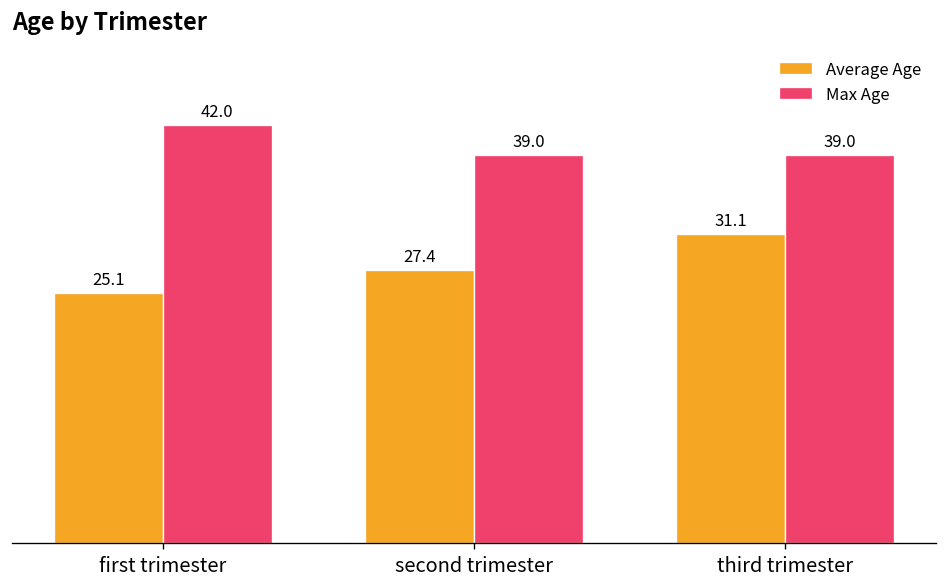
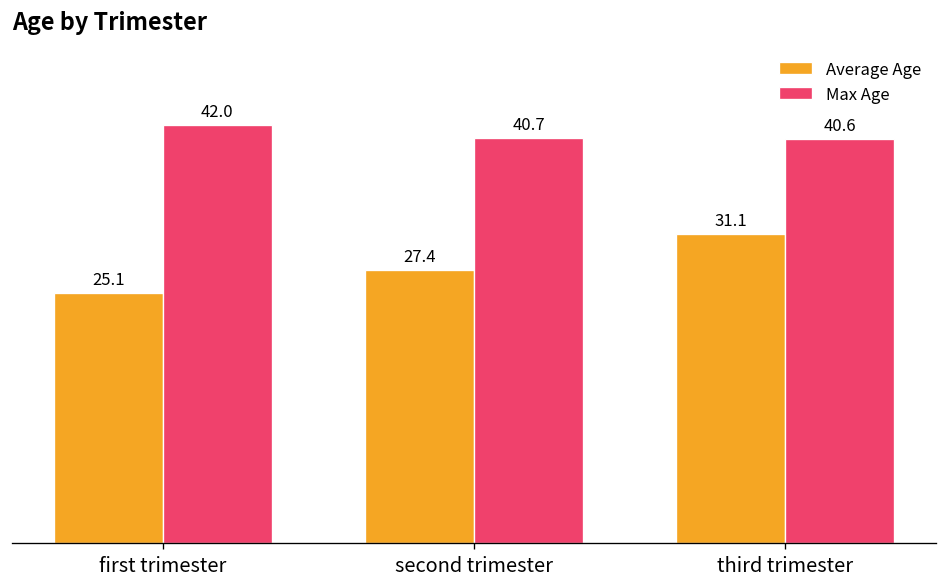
Max Age, second trimester: 39.0 -> 40.7
Max Age, third trimester: 39.0 -> 40.6
